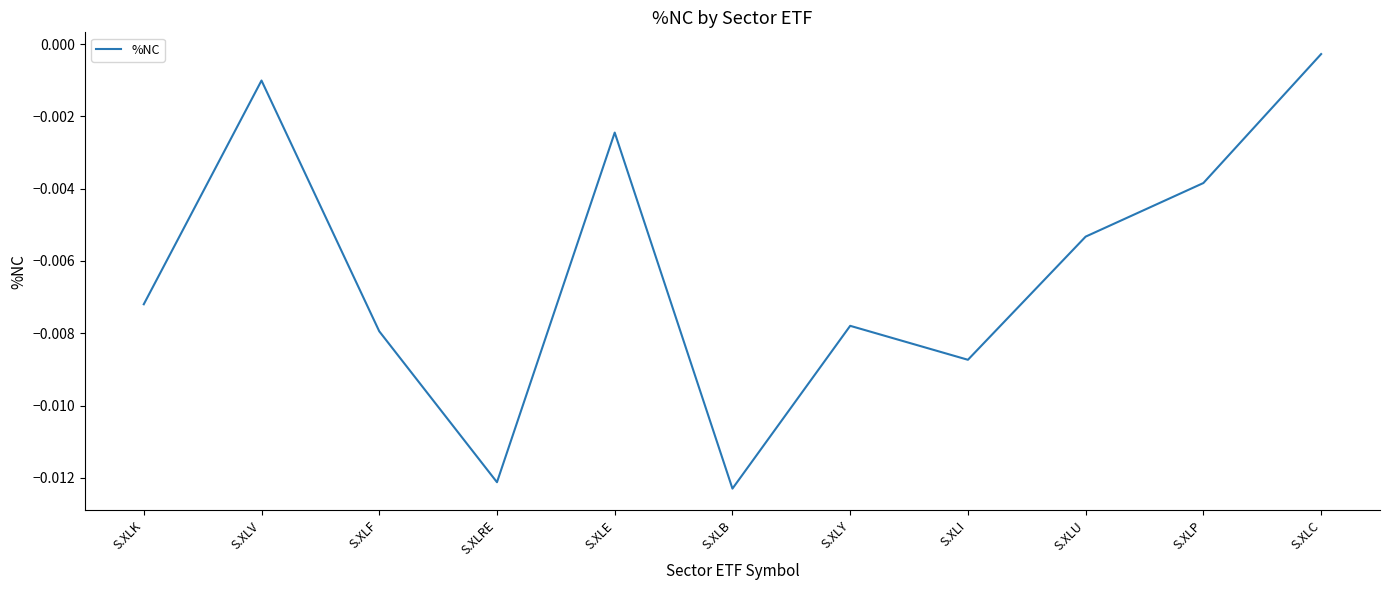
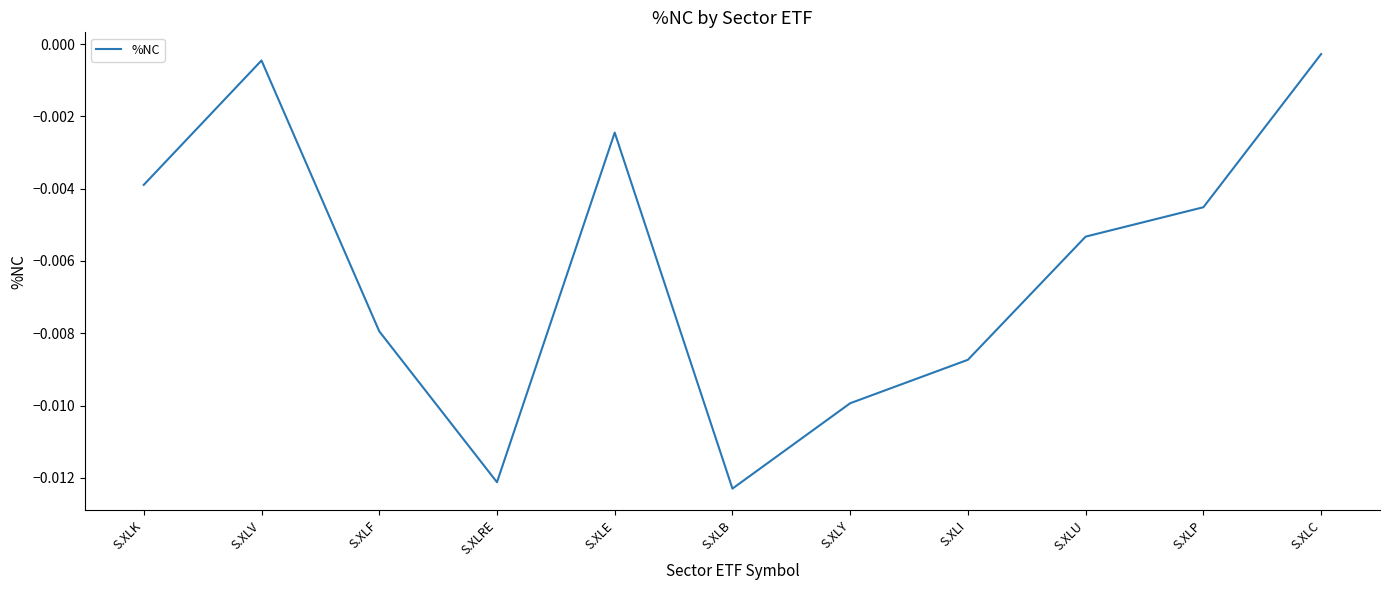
S.XLK: -0.0072 -> -0.0039
S.XLV: -0.0010 -> -0.0005
S.XLY: -0.0078 -> -0.0099
S.XLP: -0.0038 -> -0.0045
